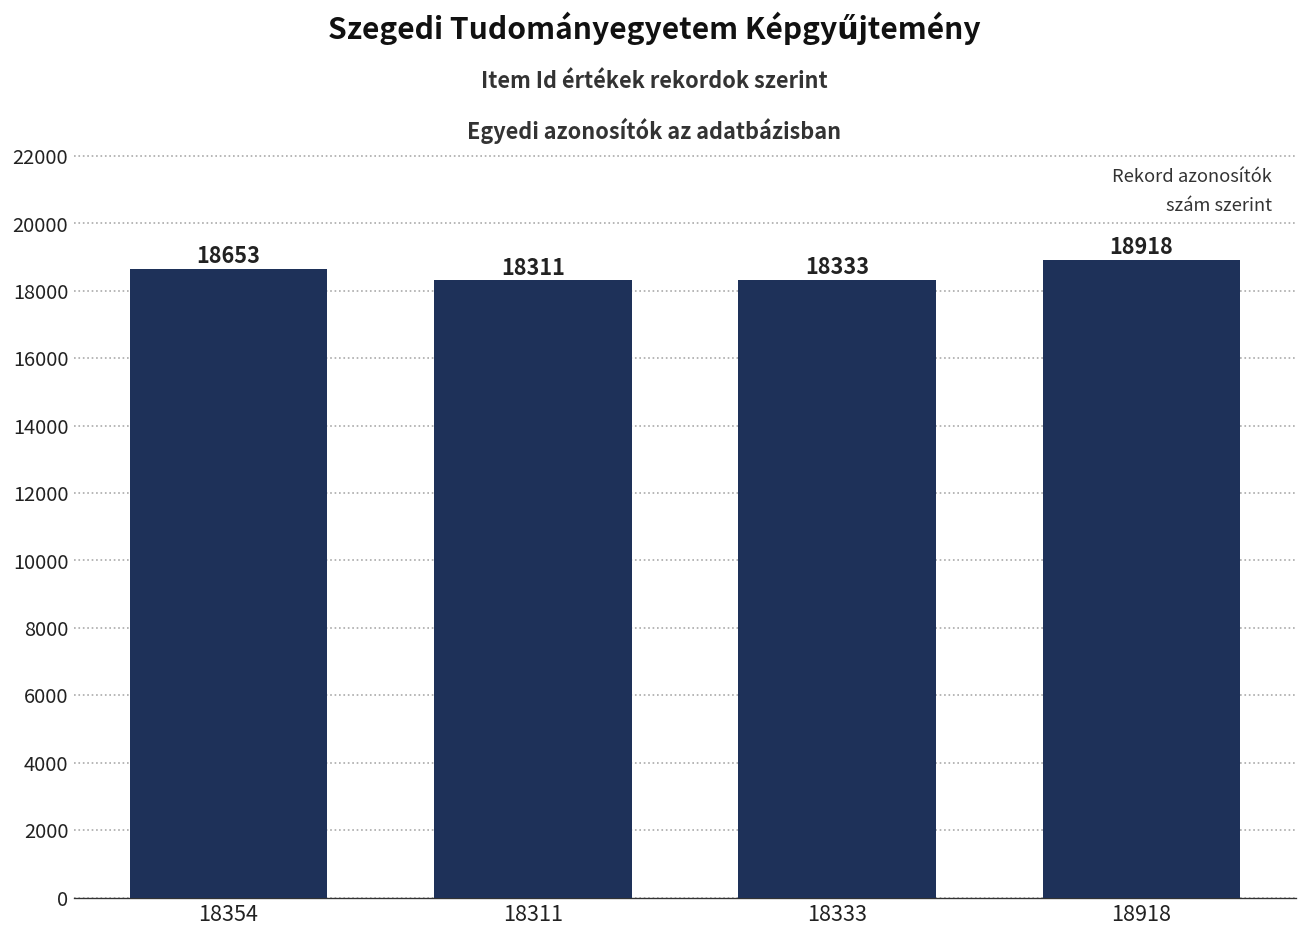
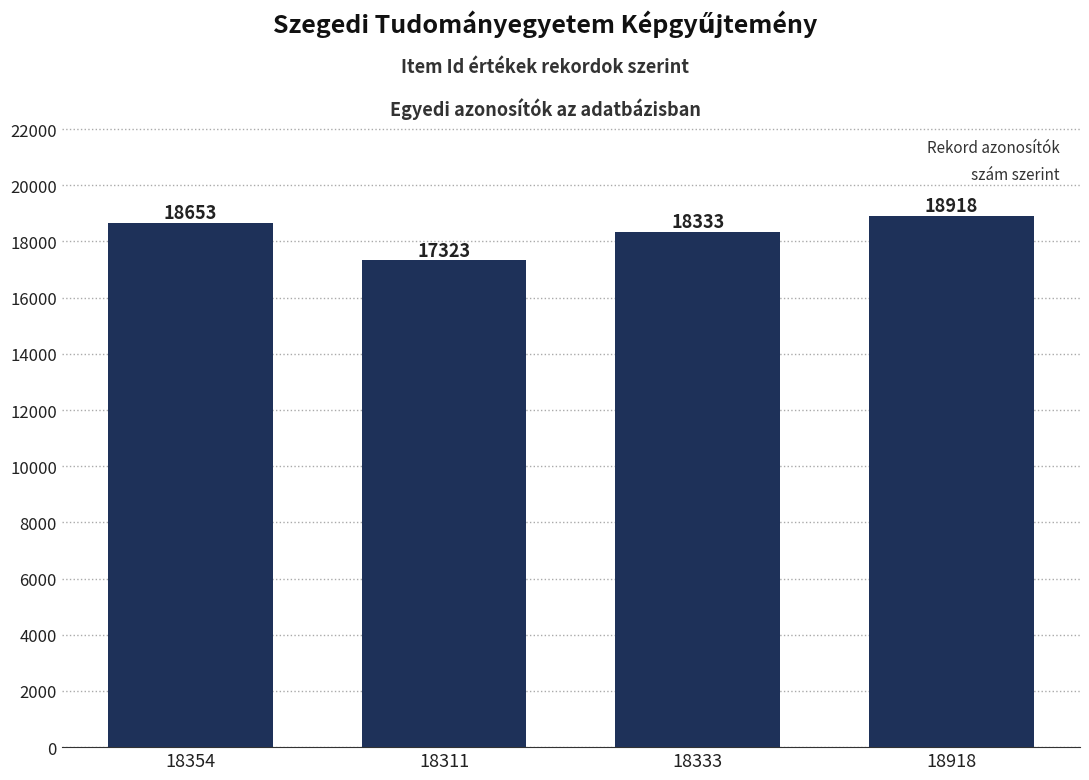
18311: 18311 -> 17323
